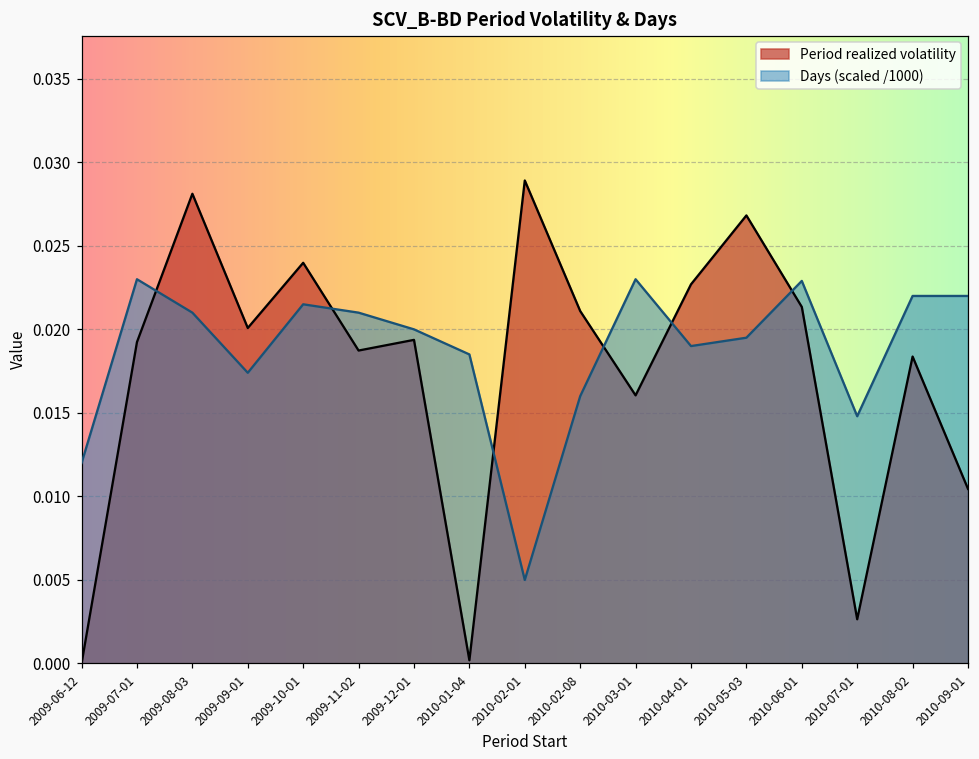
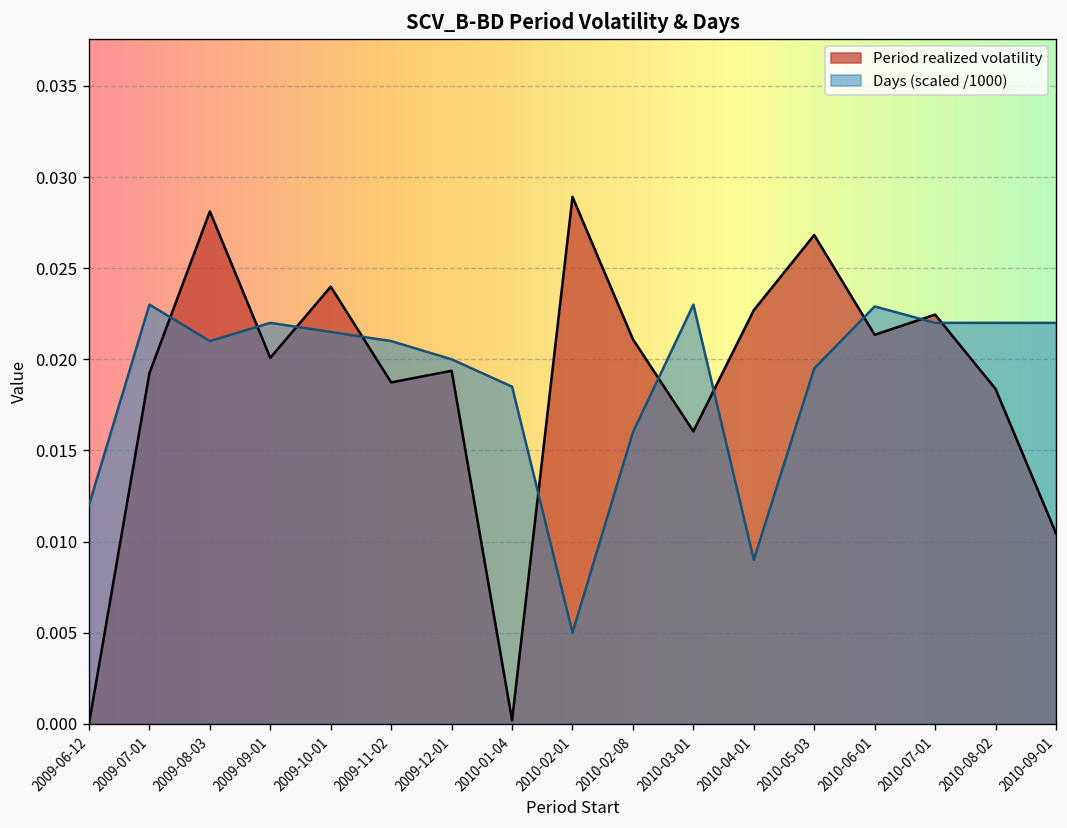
Days (scaled /1000), 2009-09-01: 0.0174 -> 0.0220
Days (scaled /1000), 2010-04-01: 0.0190 -> 0.0090
Period realized volatility, 2010-07-01: 0.0026 -> 0.0225
Days (scaled /1000), 2010-07-01: 0.0148 -> 0.0220
